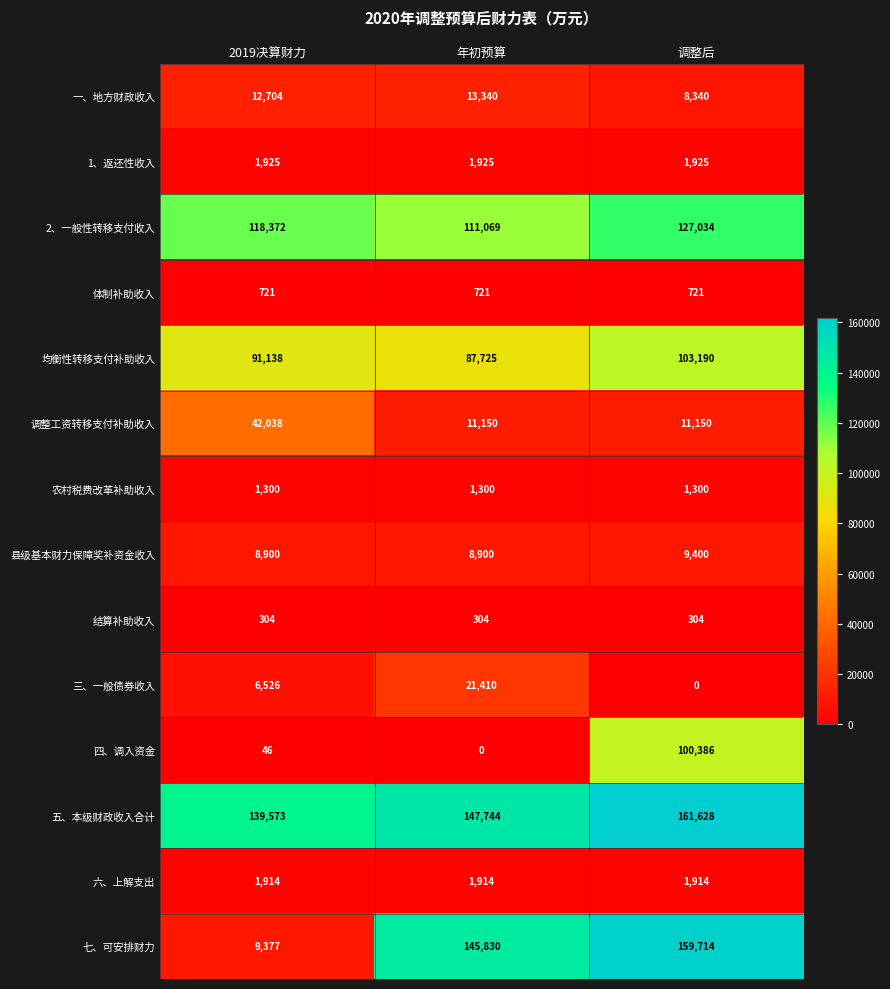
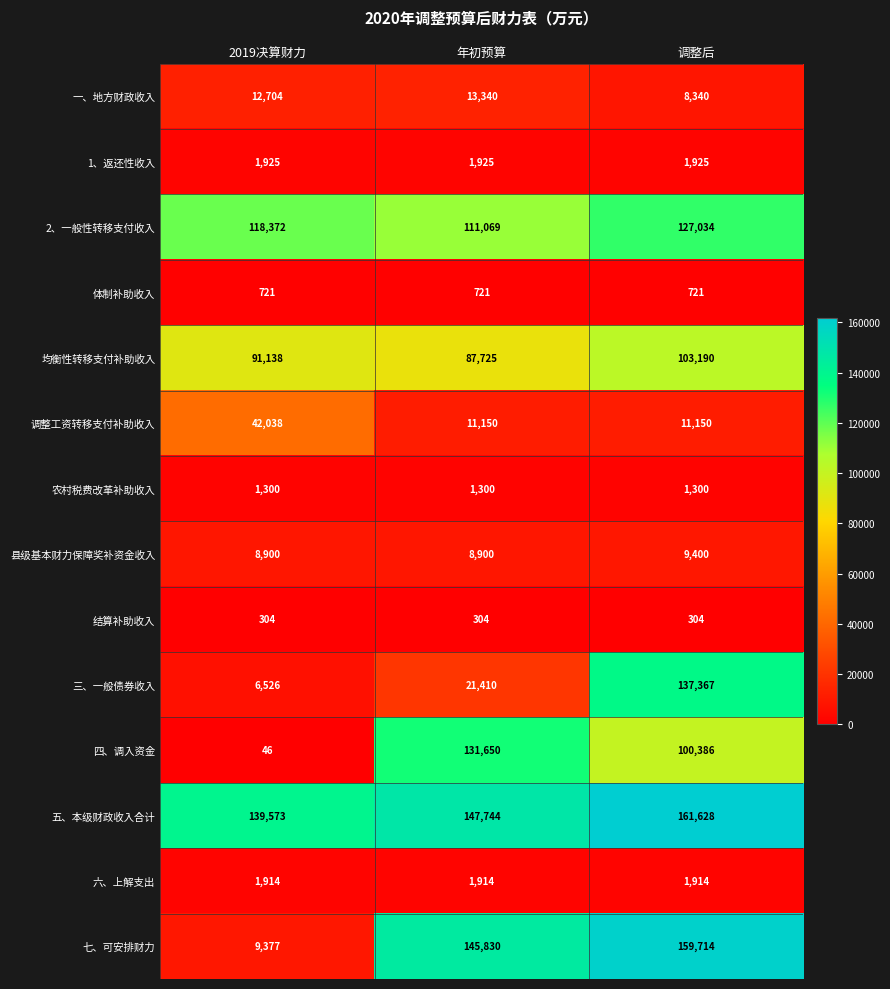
三、一般债券收入, 调整后: 0 -> 137,367
四、调入资金, 年初预算: 0 -> 131,650
